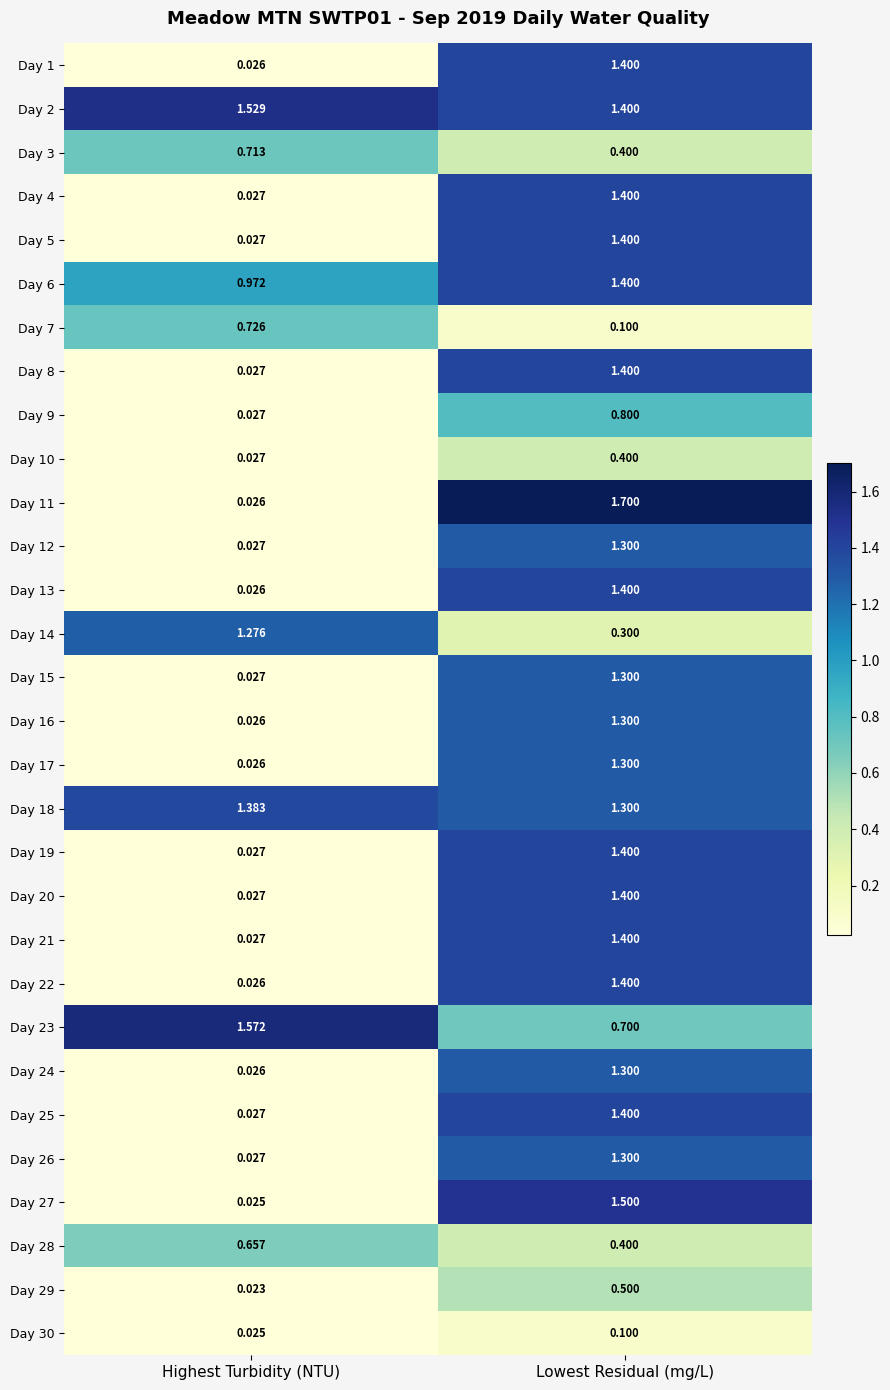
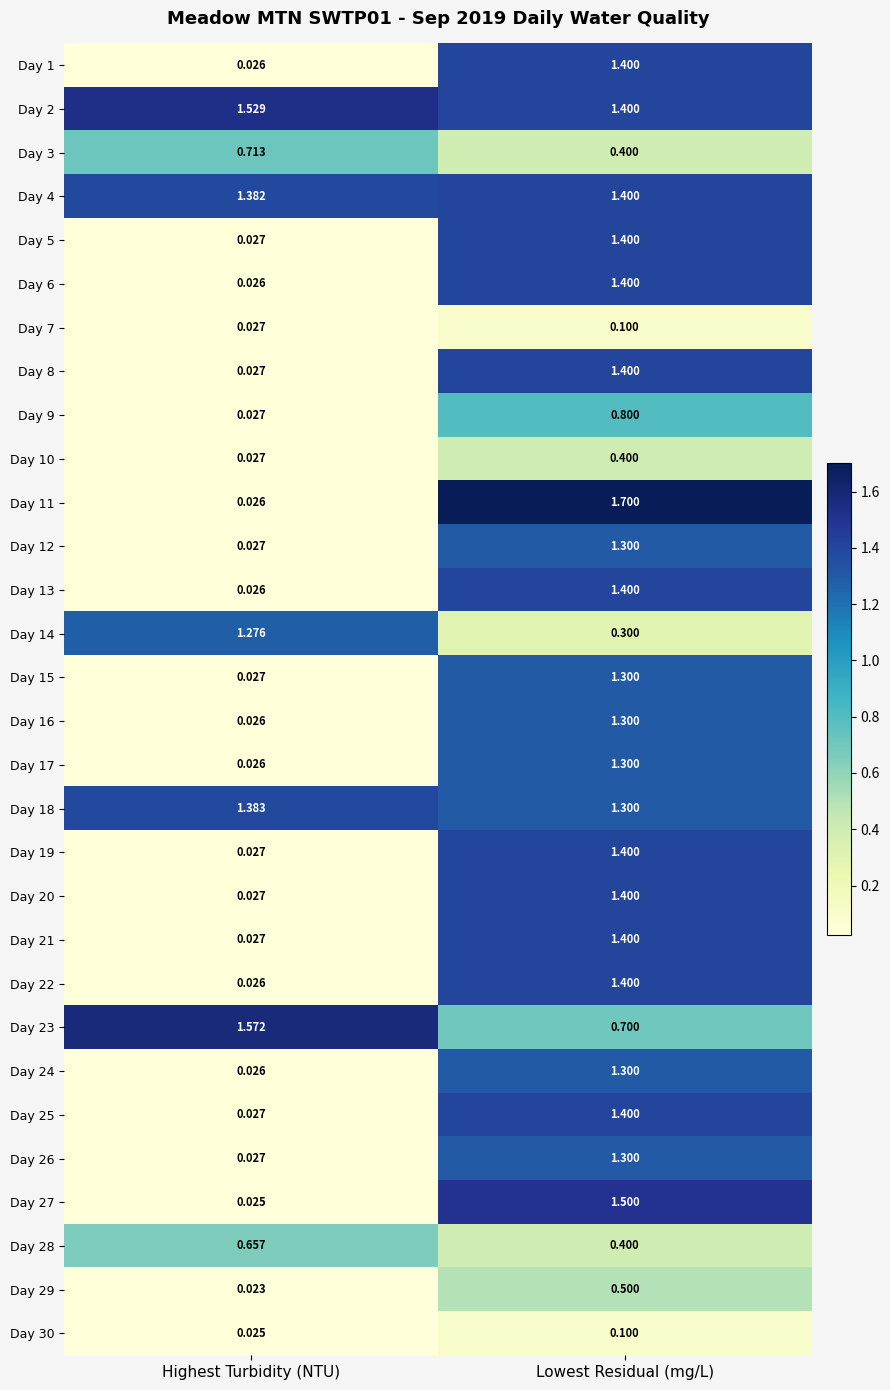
Day 4, Highest Turbidity (NTU): 0.027 -> 1.382
Day 6, Highest Turbidity (NTU): 0.972 -> 0.026
Day 7, Highest Turbidity (NTU): 0.726 -> 0.027
